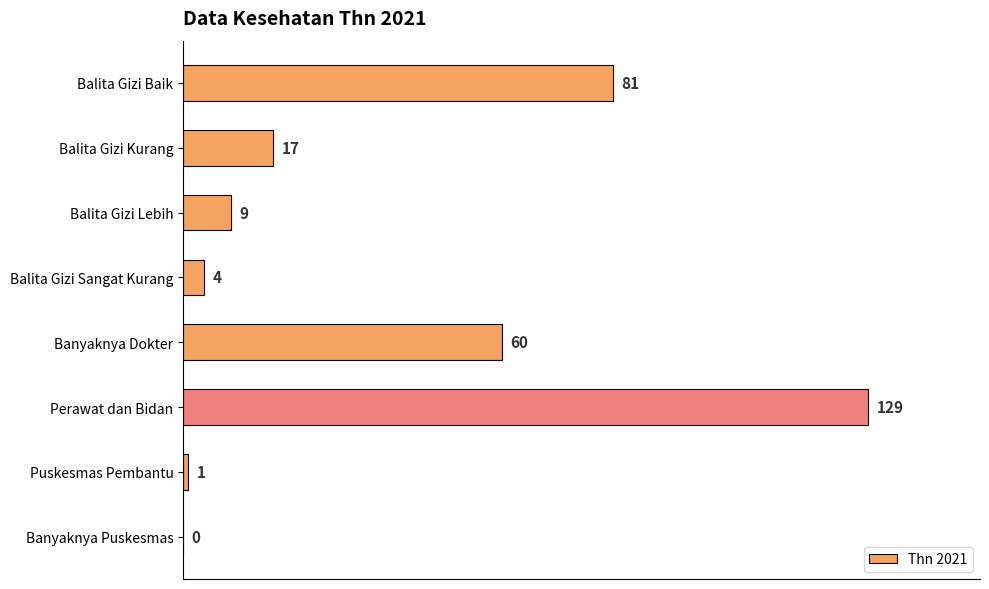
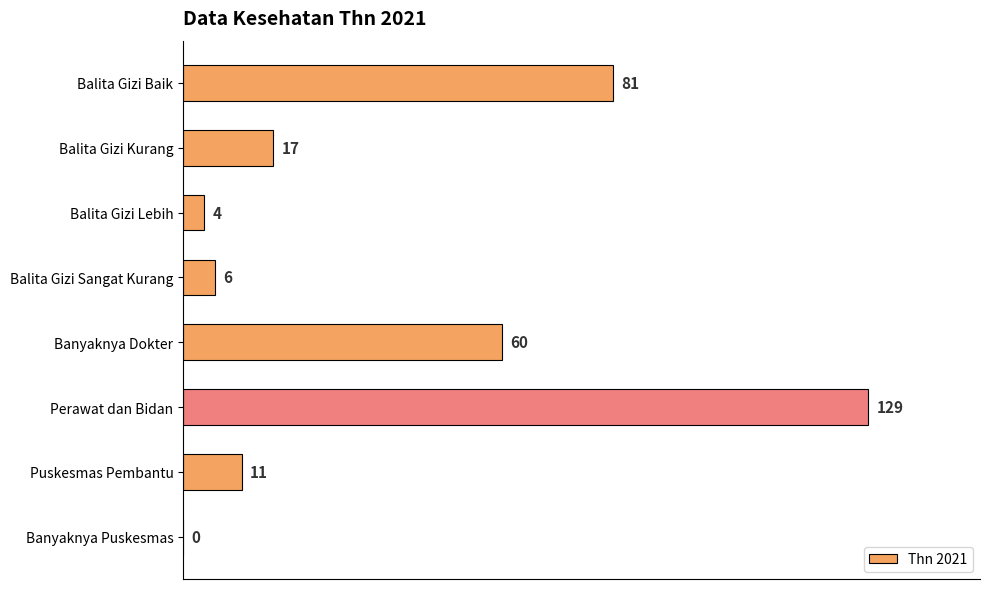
Balita Gizi Lebih: 9 -> 4
Balita Gizi Sangat Kurang: 4 -> 6
Puskesmas Pembantu: 1 -> 11
